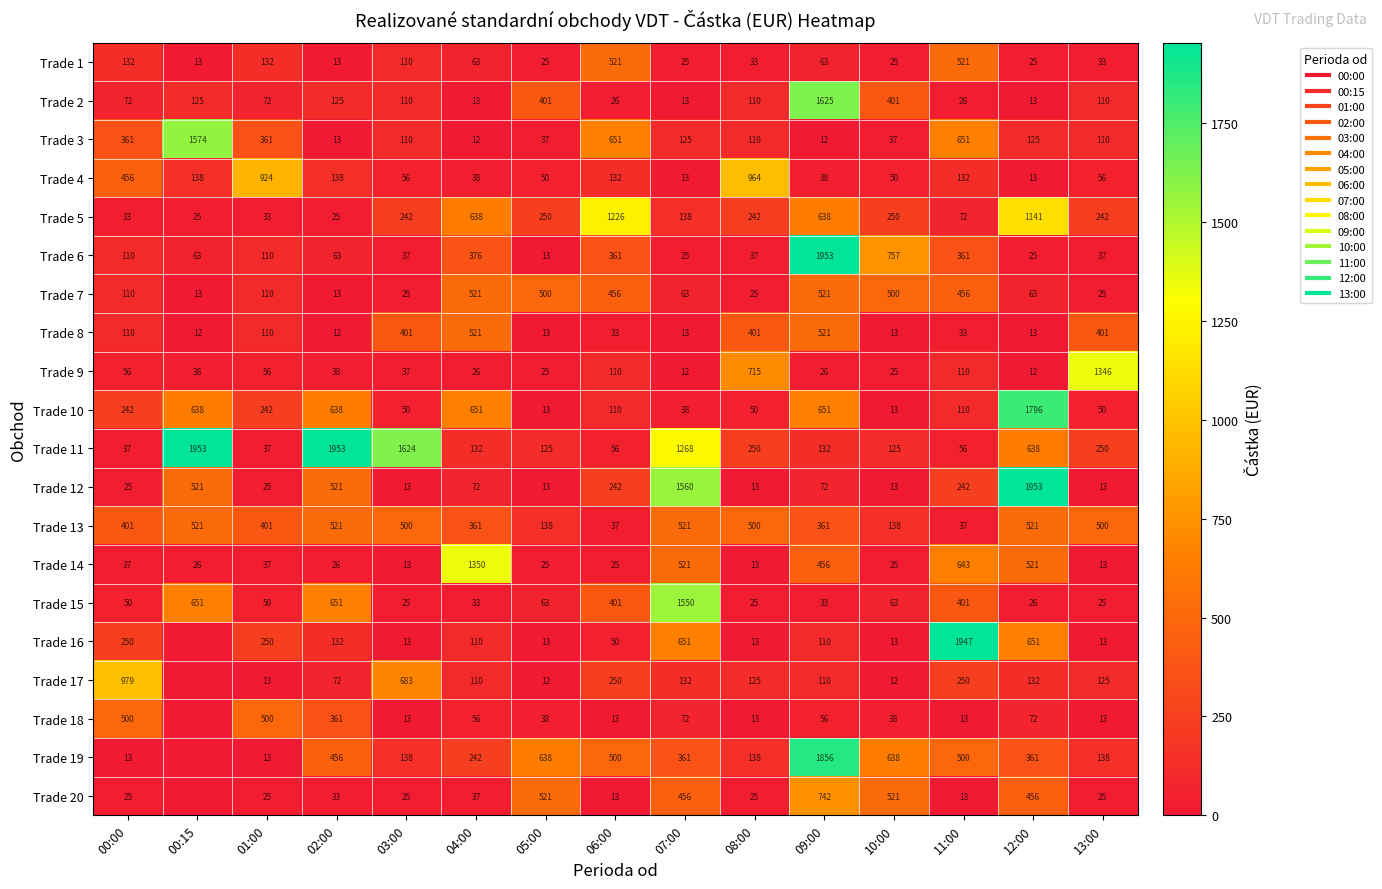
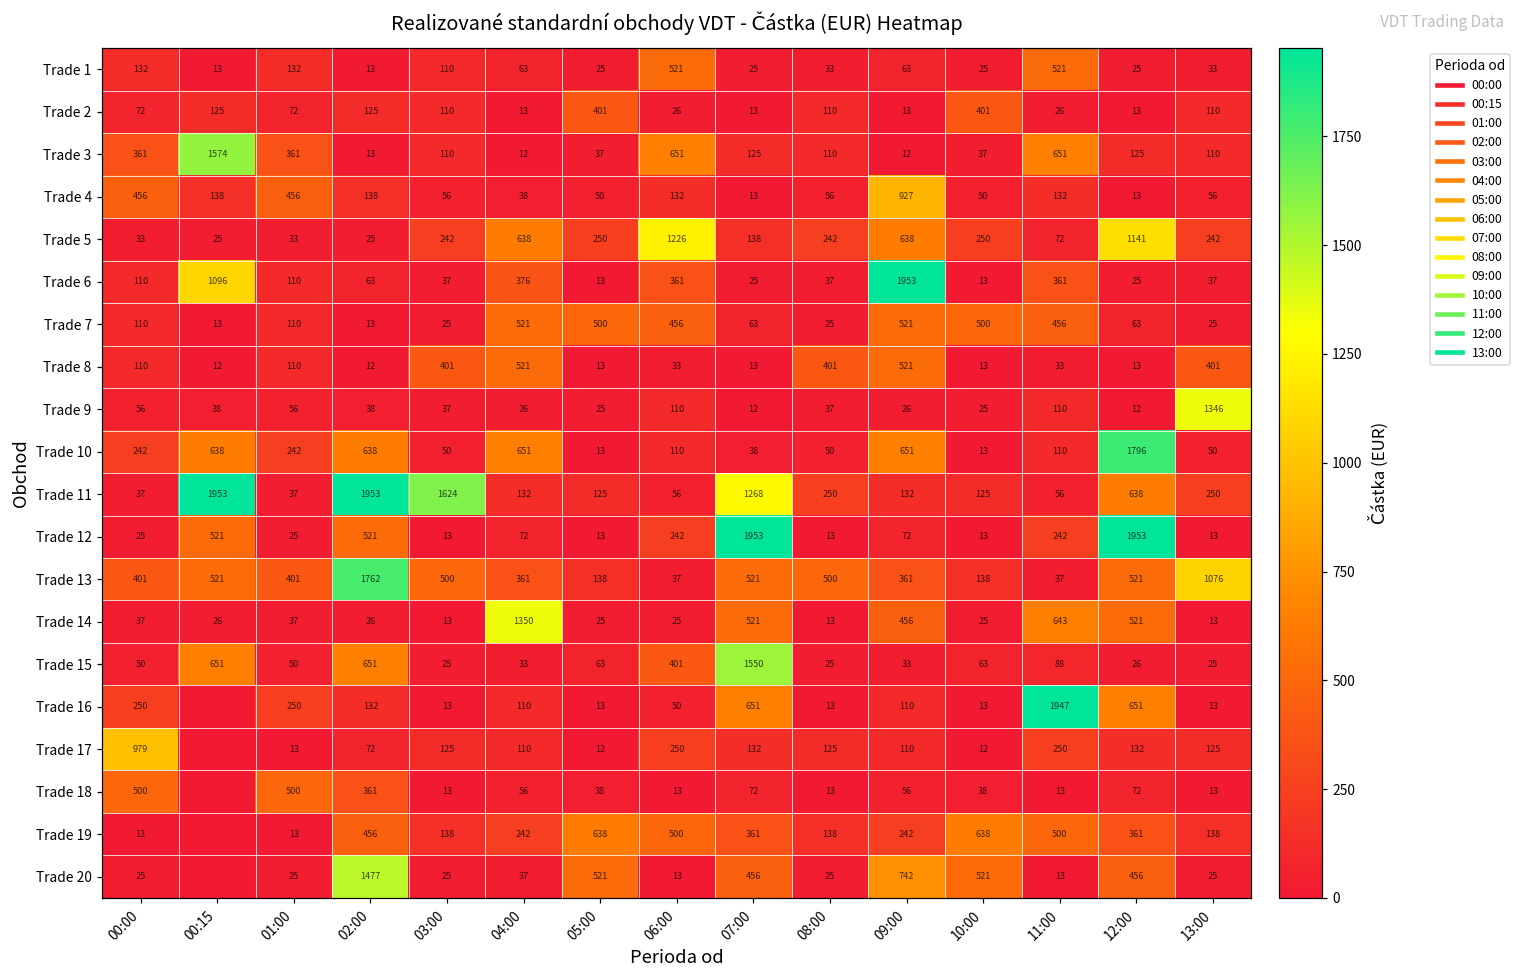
Trade 2, 09:00: 1625 -> 13
Trade 4, 01:00: 924 -> 456
Trade 4, 08:00: 964 -> 56
Trade 4, 09:00: 38 -> 927
Trade 6, 00:15: 63 -> 1096
Trade 6, 10:00: 757 -> 13
Trade 9, 08:00: 715 -> 37
Trade 12, 07:00: 1560 -> 1953
Trade 13, 02:00: 521 -> 1762
Trade 13, 13:00: 500 -> 1076
Trade 15, 11:00: 401 -> 88
Trade 17, 03:00: 683 -> 125
Trade 19, 09:00: 1856 -> 242
Trade 20, 02:00: 33 -> 1477
